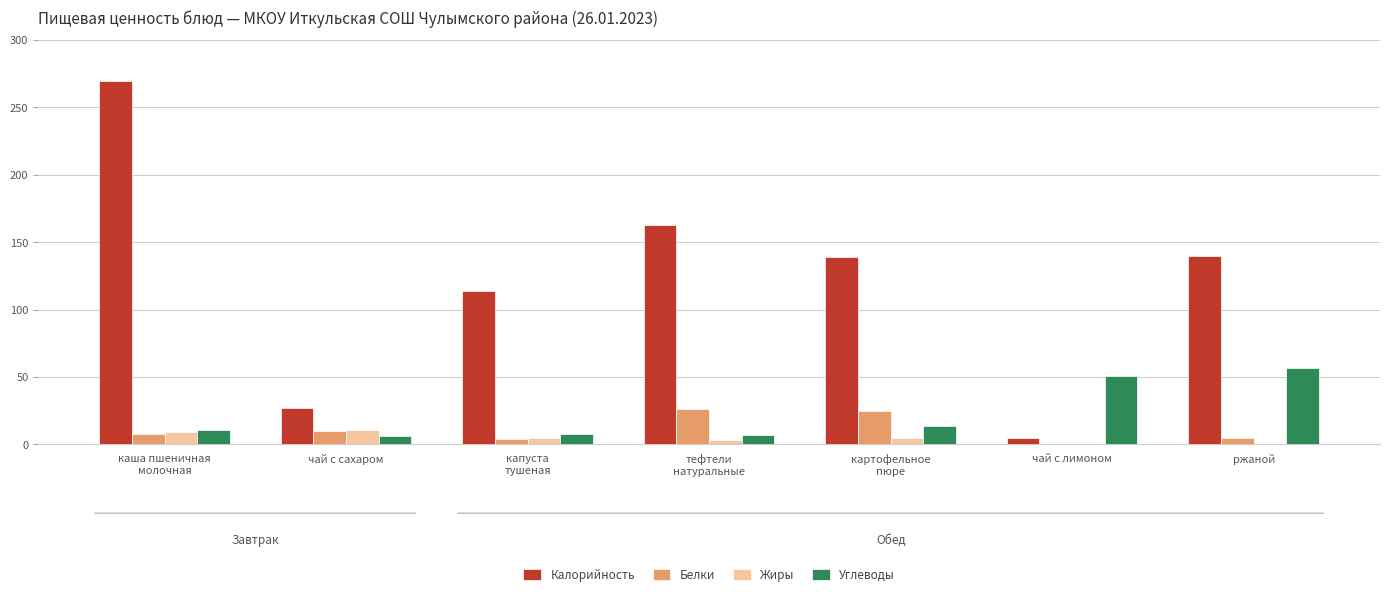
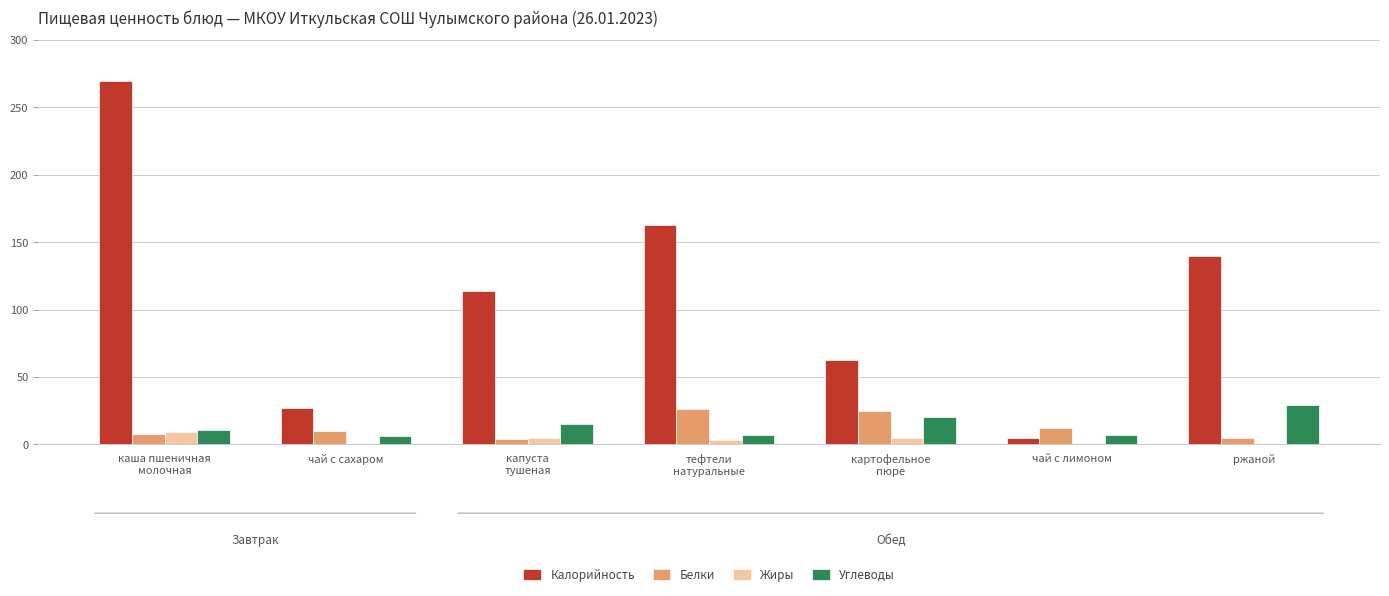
Жиры, чай с сахаром: 11 -> 0
Углеводы, капуста тушеная: 8 -> 15
Калорийность, картофельное пюре: 139 -> 63
Углеводы, картофельное пюре: 14 -> 20
Белки, чай с лимоном: 0 -> 12
Углеводы, чай с лимоном: 51 -> 7
Углеводы, ржаной: 57 -> 29
